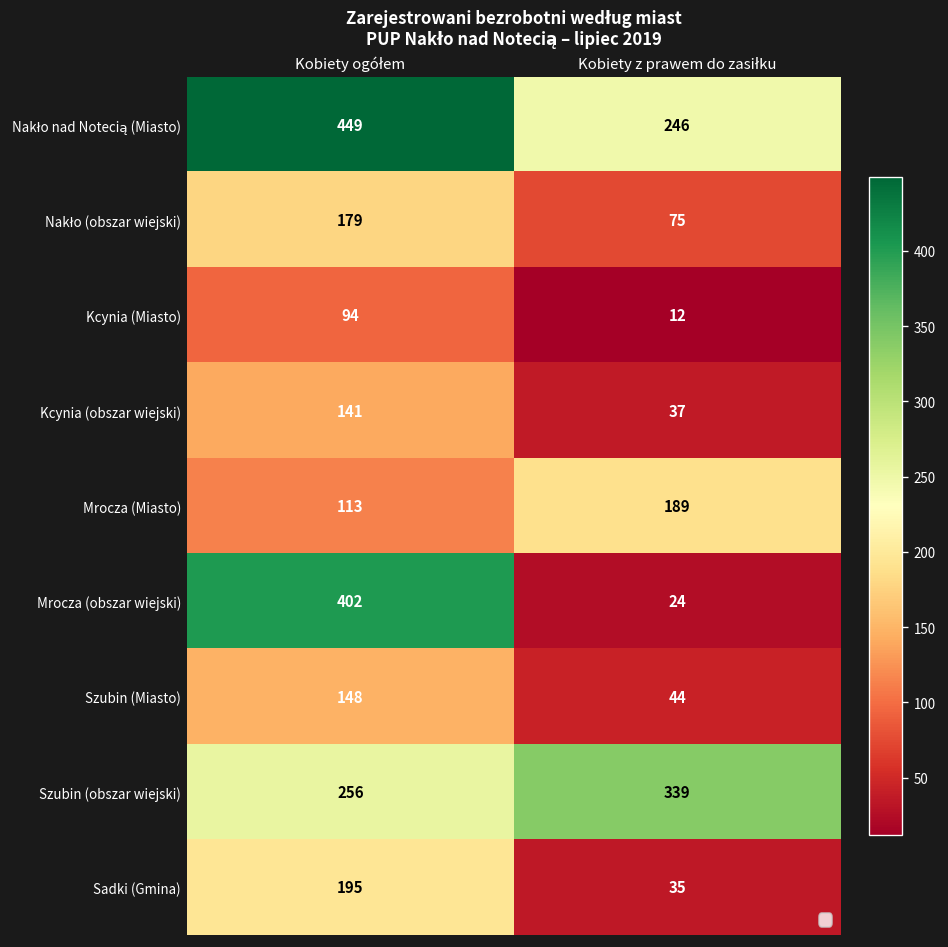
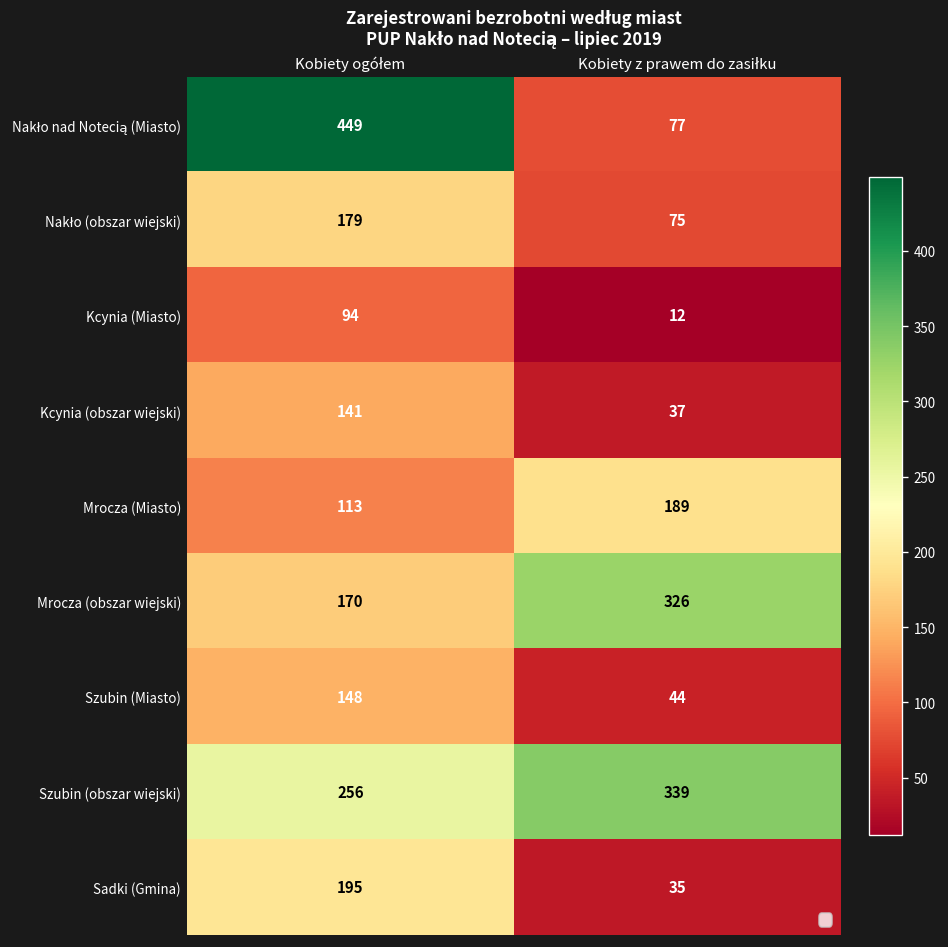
Nakło nad Notecią (Miasto), Kobiety z prawem do zasiłku: 246 -> 77
Mrocza (obszar wiejski), Kobiety ogółem: 402 -> 170
Mrocza (obszar wiejski), Kobiety z prawem do zasiłku: 24 -> 326
